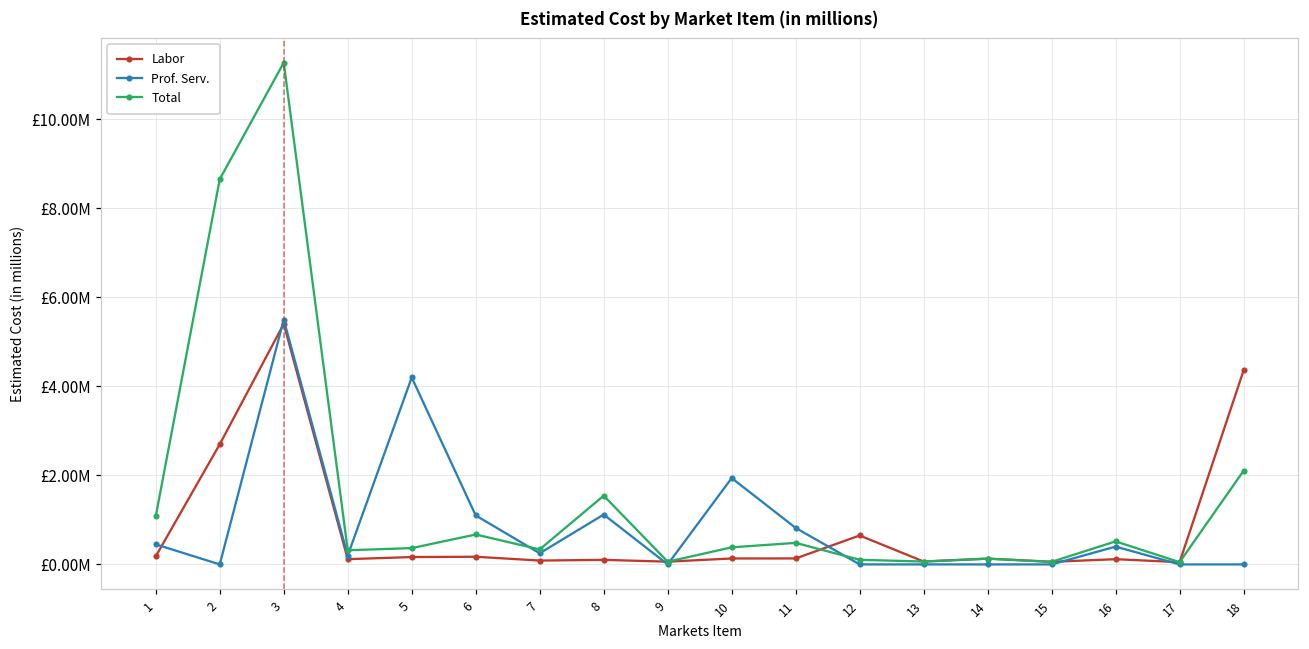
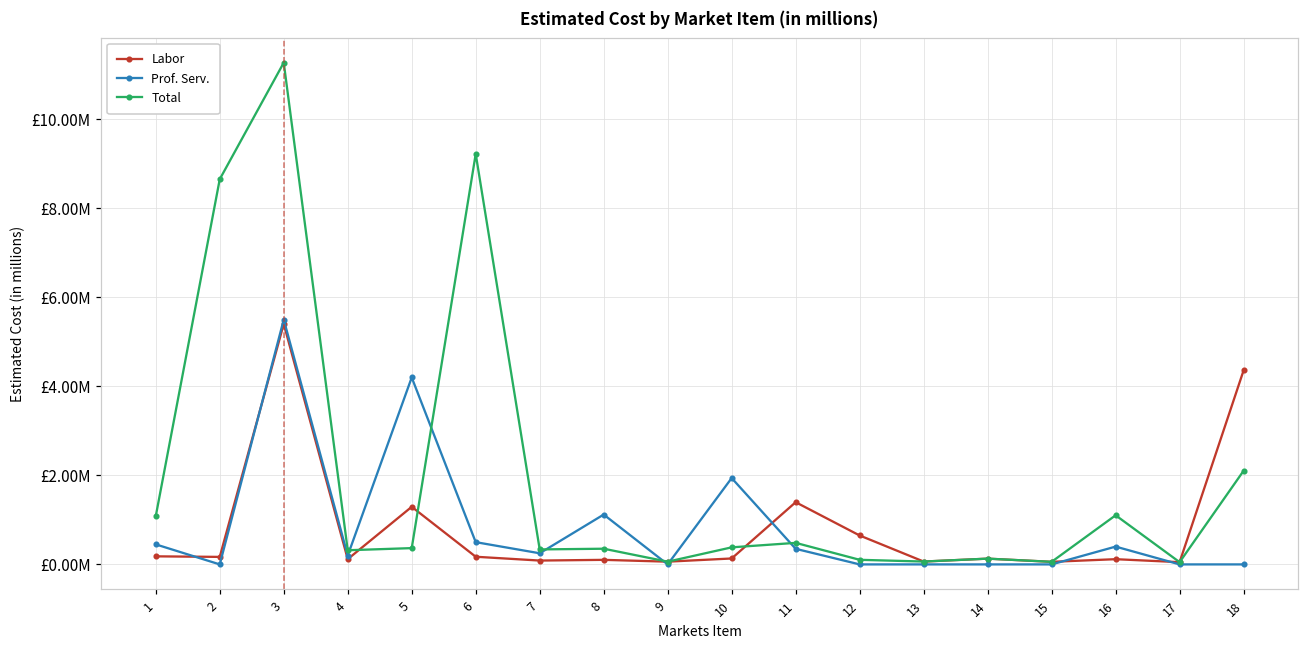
Labor, 2: £2700000 -> £200000
Labor, 5: £200000 -> £1300000
Prof. Serv., 6: £1100000 -> £500000
Total, 6: £700000 -> £9200000
Total, 8: £1500000 -> £400000
Labor, 11: £100000 -> £1400000
Prof. Serv., 11: £800000 -> £400000
Total, 16: £500000 -> £1100000
